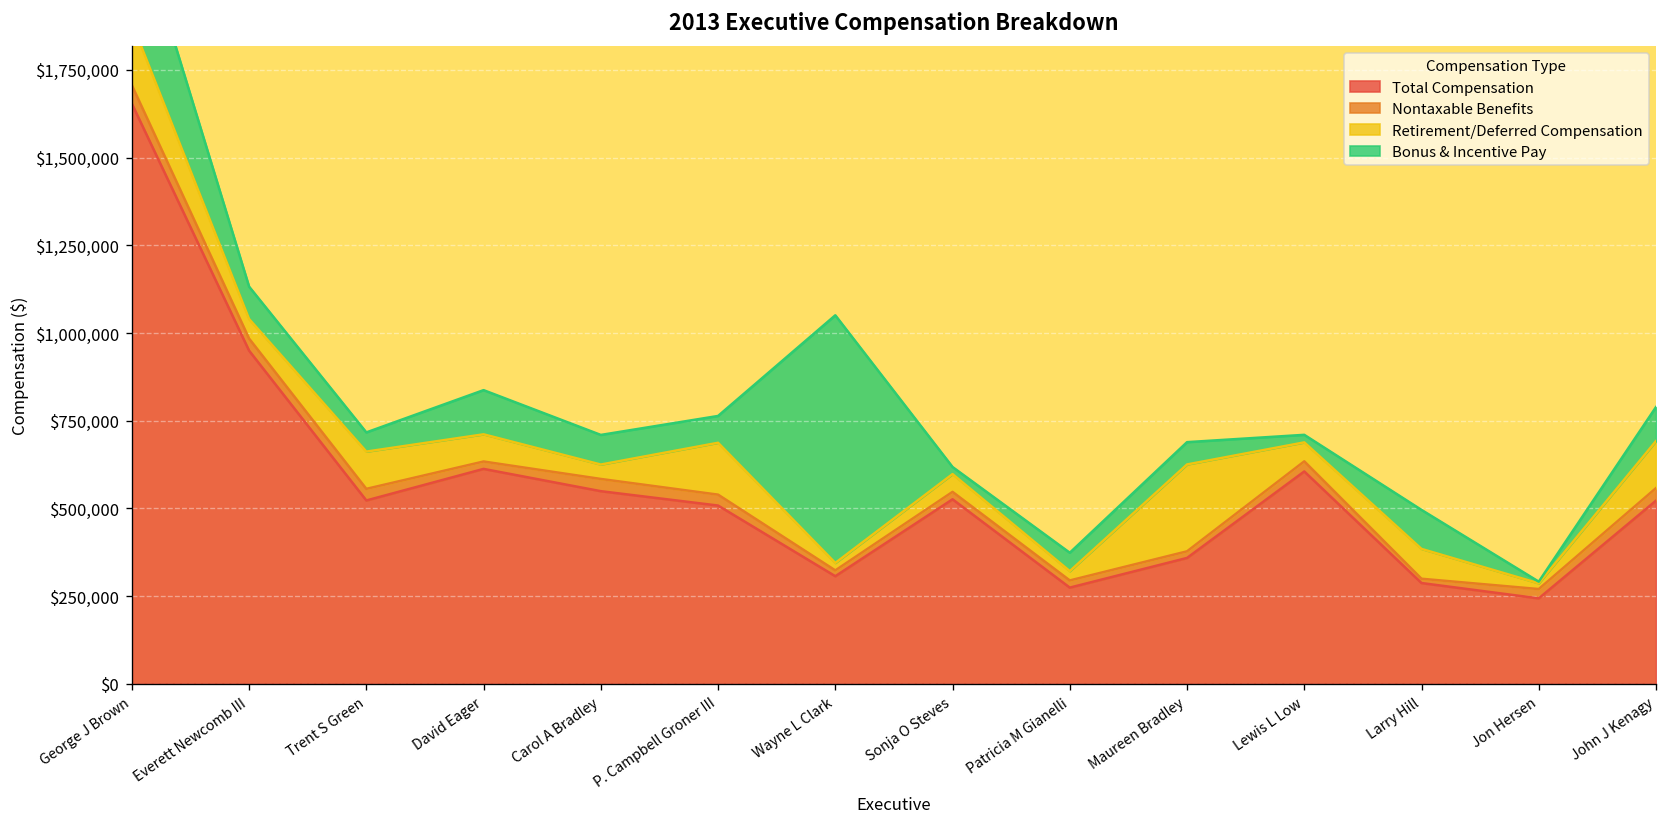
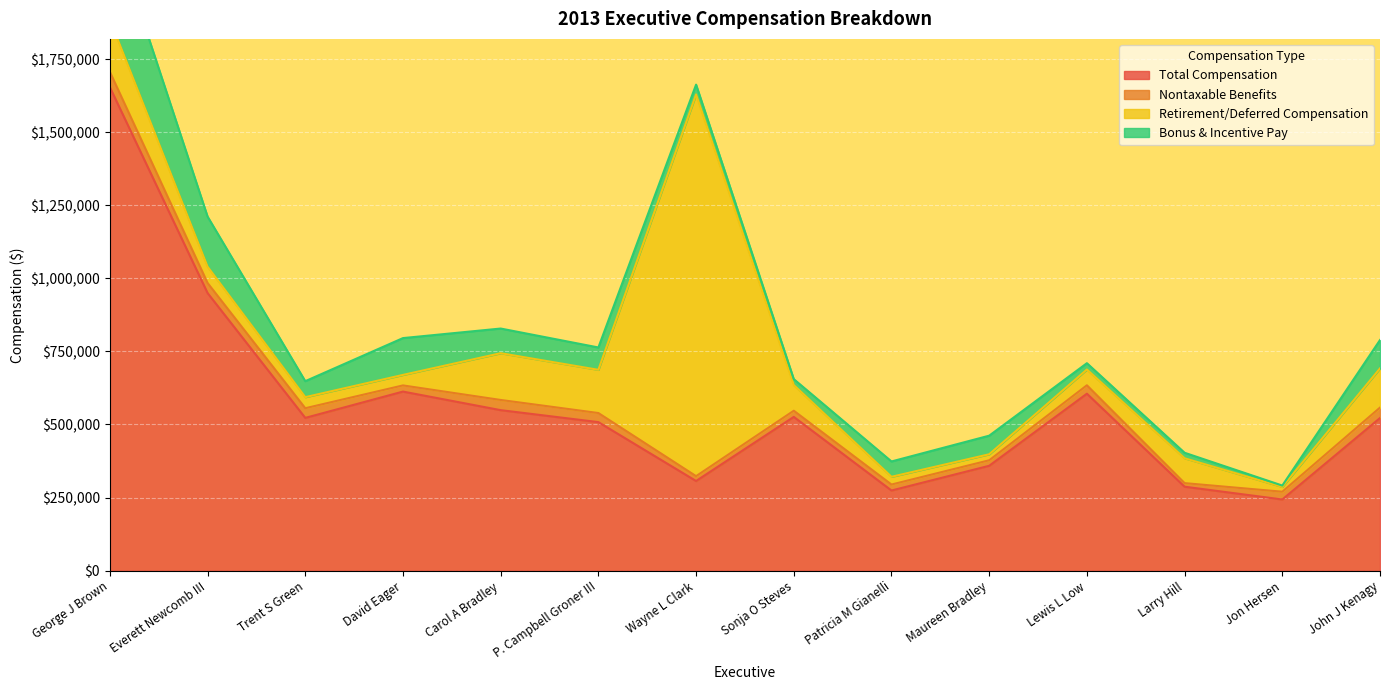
Bonus & Incentive Pay, Everett Newcomb III: $90,000 -> $170,000
Retirement/Deferred Compensation, Trent S Green: $110,000 -> $40,000
Retirement/Deferred Compensation, David Eager: $80,000 -> $40,000
Retirement/Deferred Compensation, Carol A Bradley: $40,000 -> $160,000
Retirement/Deferred Compensation, Wayne L Clark: $20,000 -> $1,310,000
Bonus & Incentive Pay, Wayne L Clark: $710,000 -> $30,000
Retirement/Deferred Compensation, Sonja O Steves: $50,000 -> $90,000
Retirement/Deferred Compensation, Maureen Bradley: $250,000 -> $20,000
Bonus & Incentive Pay, Larry Hill: $110,000 -> $20,000
